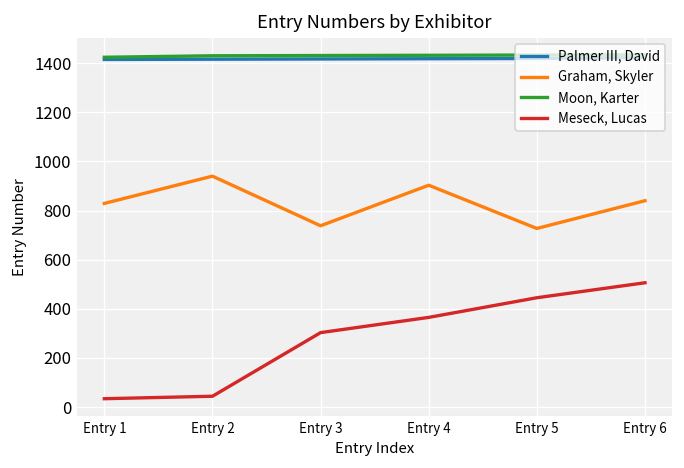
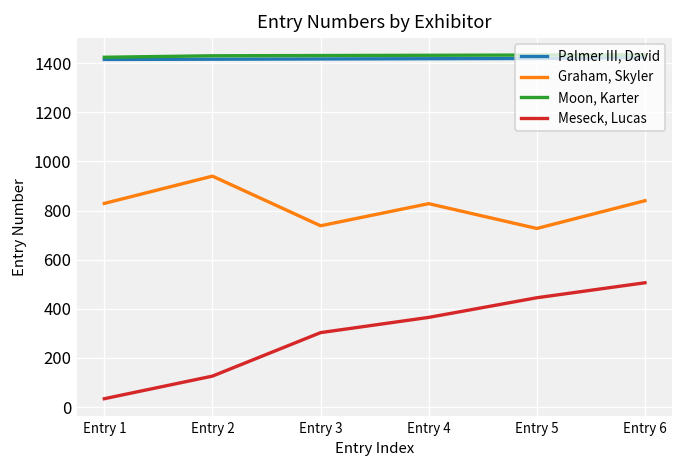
Meseck, Lucas, Entry 2: 40 -> 130
Graham, Skyler, Entry 4: 900 -> 830
